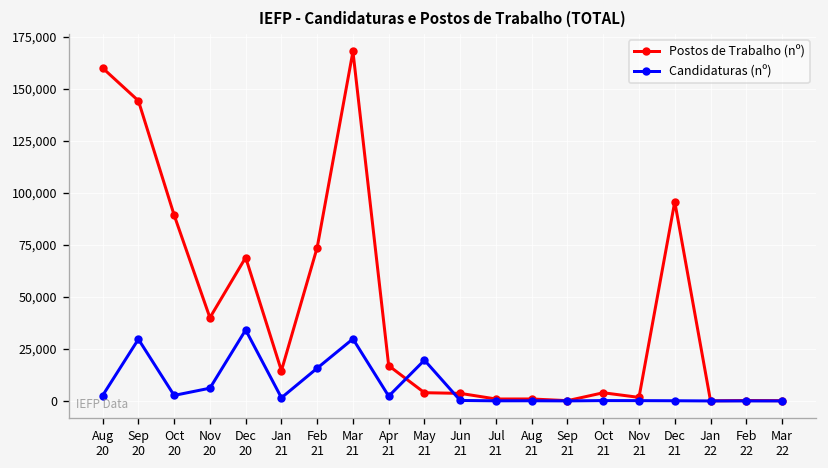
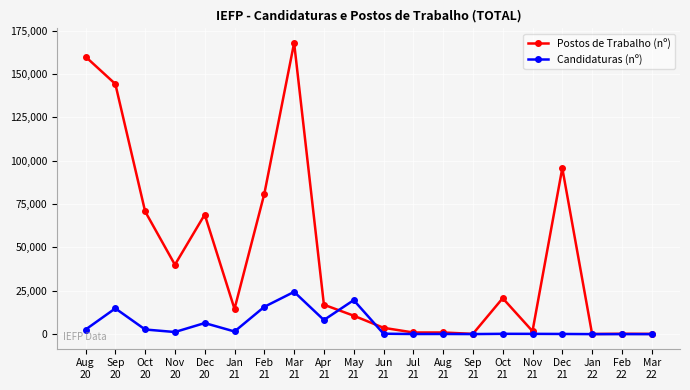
Candidaturas (nº), Sep 20: 30,000 -> 15,000
Postos de Trabalho (nº), Oct 20: 89,000 -> 71,000
Candidaturas (nº), Nov 20: 6,000 -> 1,000
Candidaturas (nº), Dec 20: 34,000 -> 6,000
Postos de Trabalho (nº), Feb 21: 74,000 -> 81,000
Candidaturas (nº), Mar 21: 30,000 -> 24,000
Candidaturas (nº), Apr 21: 2,000 -> 8,000
Postos de Trabalho (nº), May 21: 4,000 -> 11,000
Postos de Trabalho (nº), Oct 21: 4,000 -> 21,000
